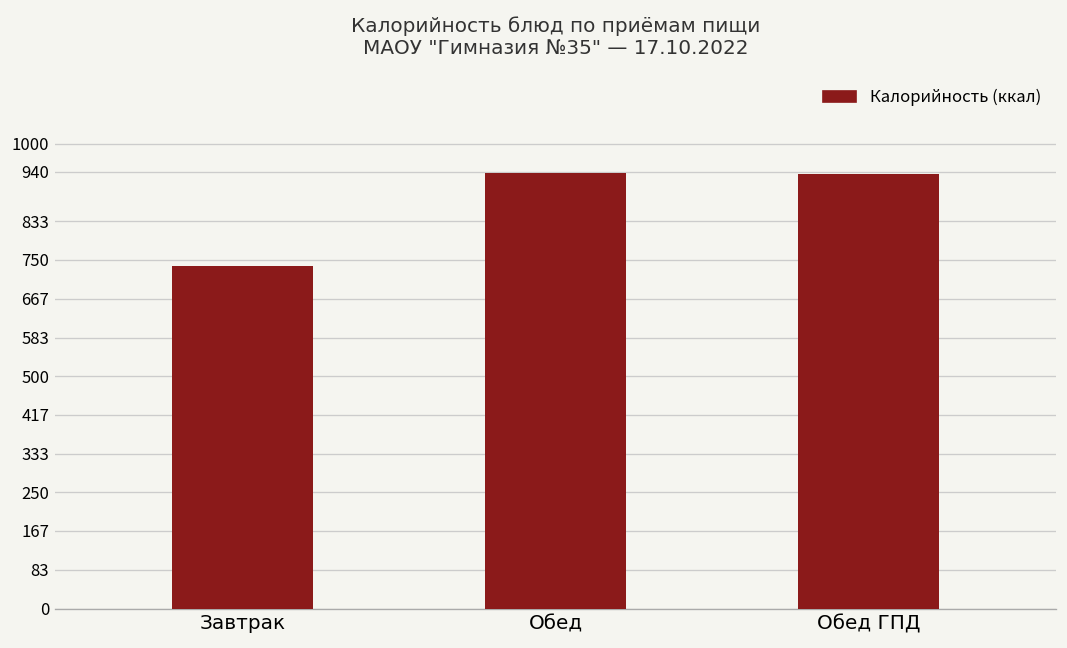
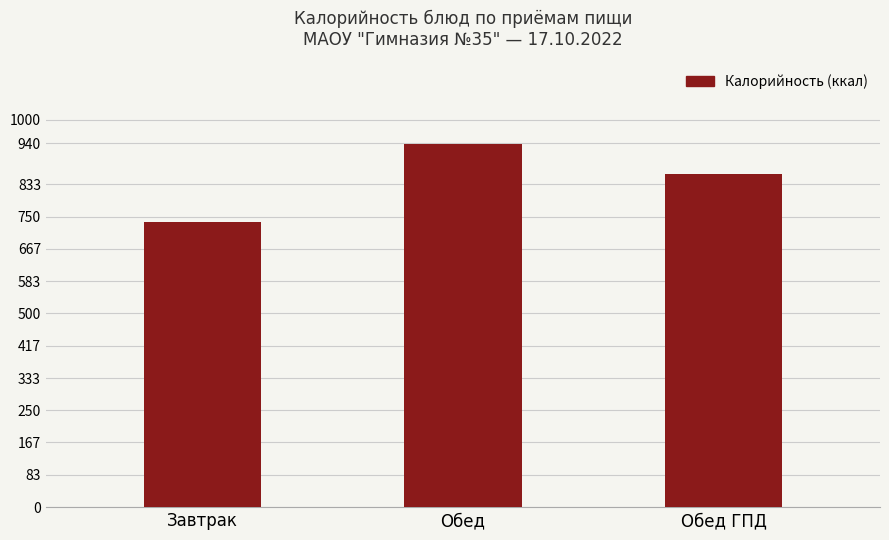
Обед ГПД: 930 -> 860
